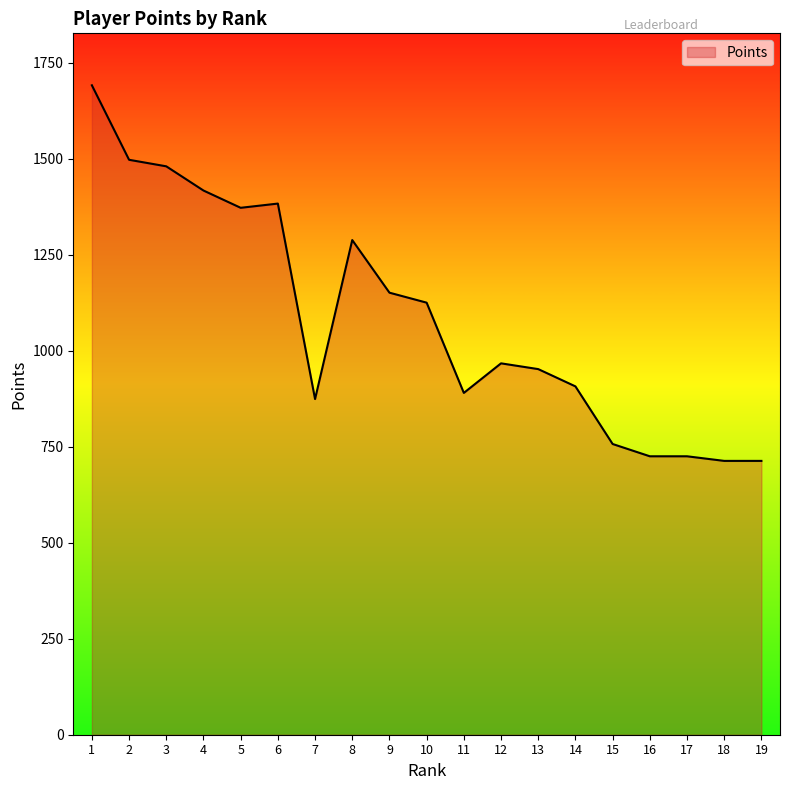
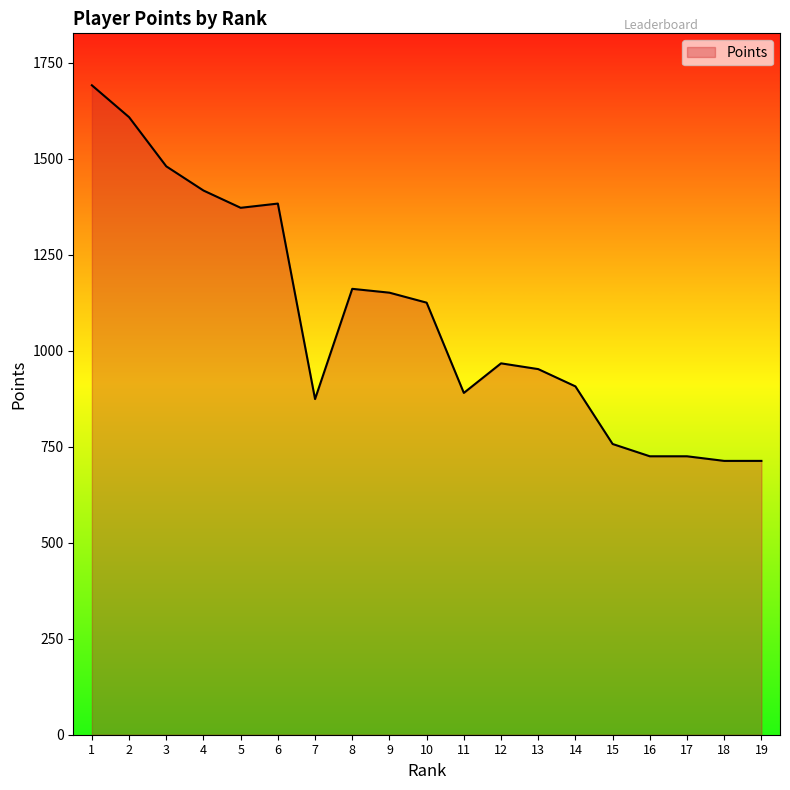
2: 1500 -> 1610
8: 1290 -> 1160
